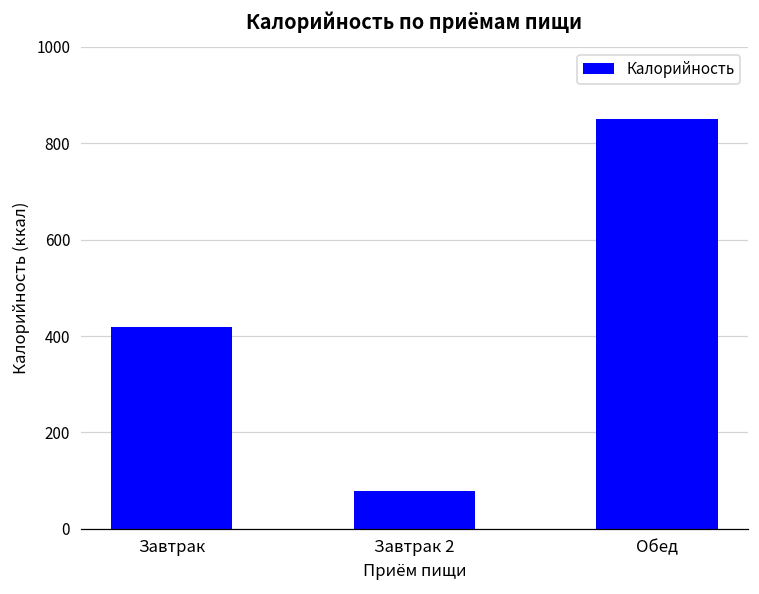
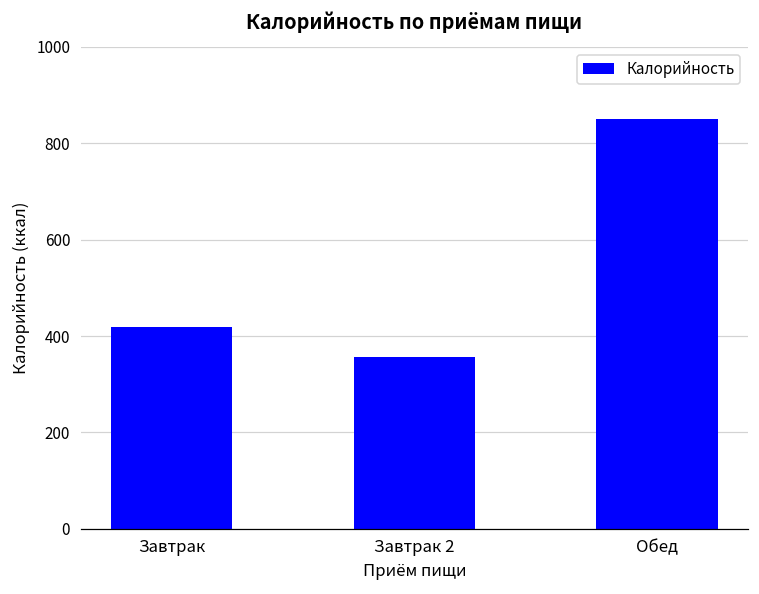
Завтрак 2: 80 -> 360
